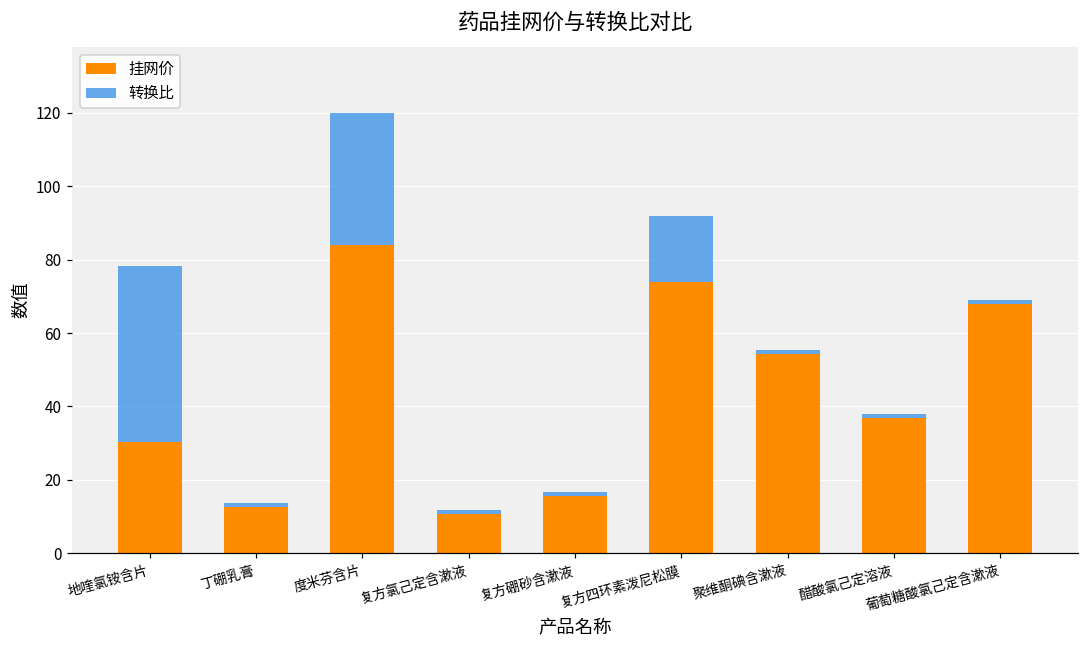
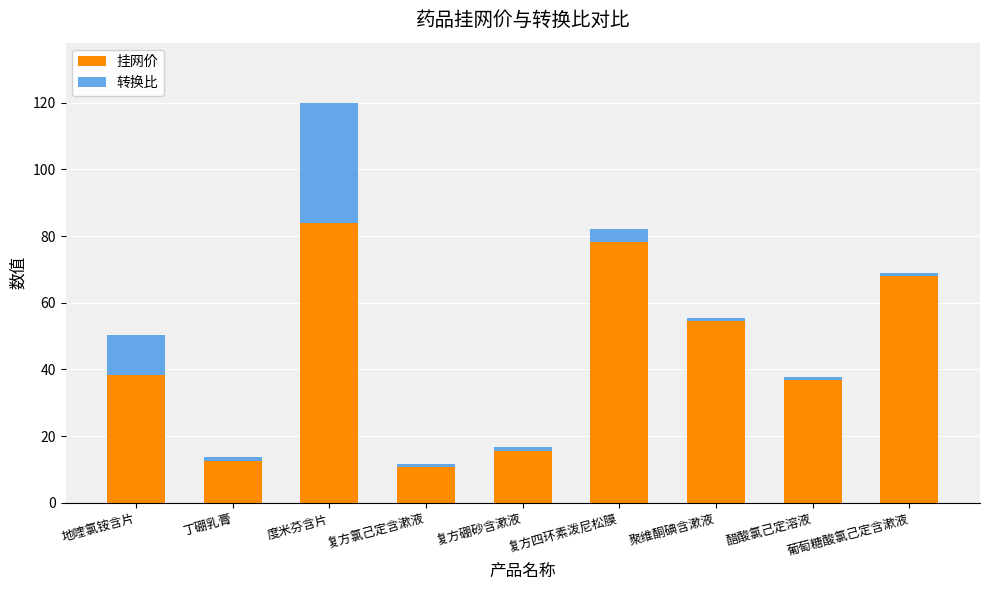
挂网价, 地喹氯铵含片: 30 -> 38
转换比, 地喹氯铵含片: 48 -> 12
挂网价, 复方四环素泼尼松膜: 74 -> 78
转换比, 复方四环素泼尼松膜: 18 -> 4
